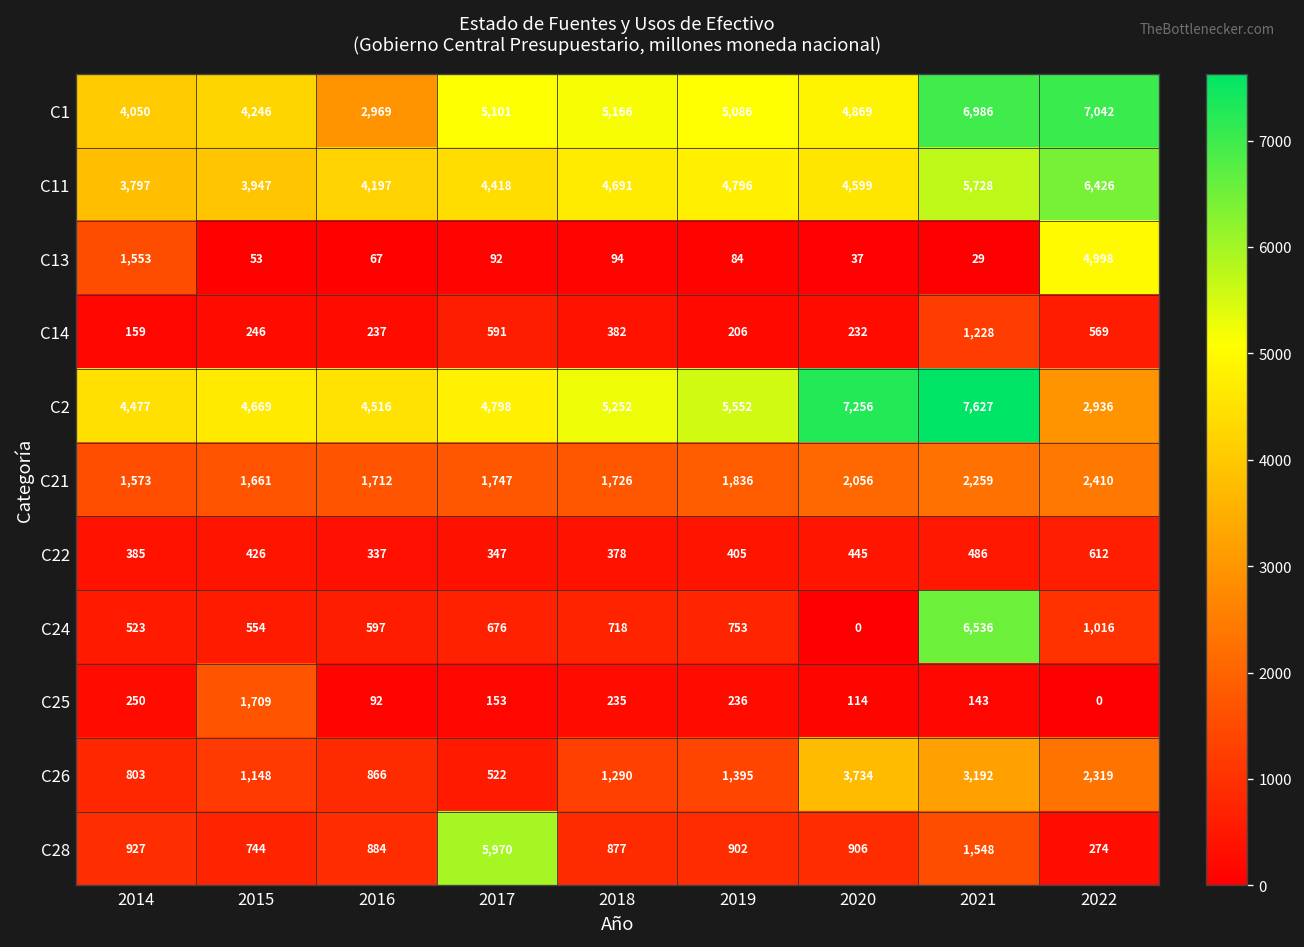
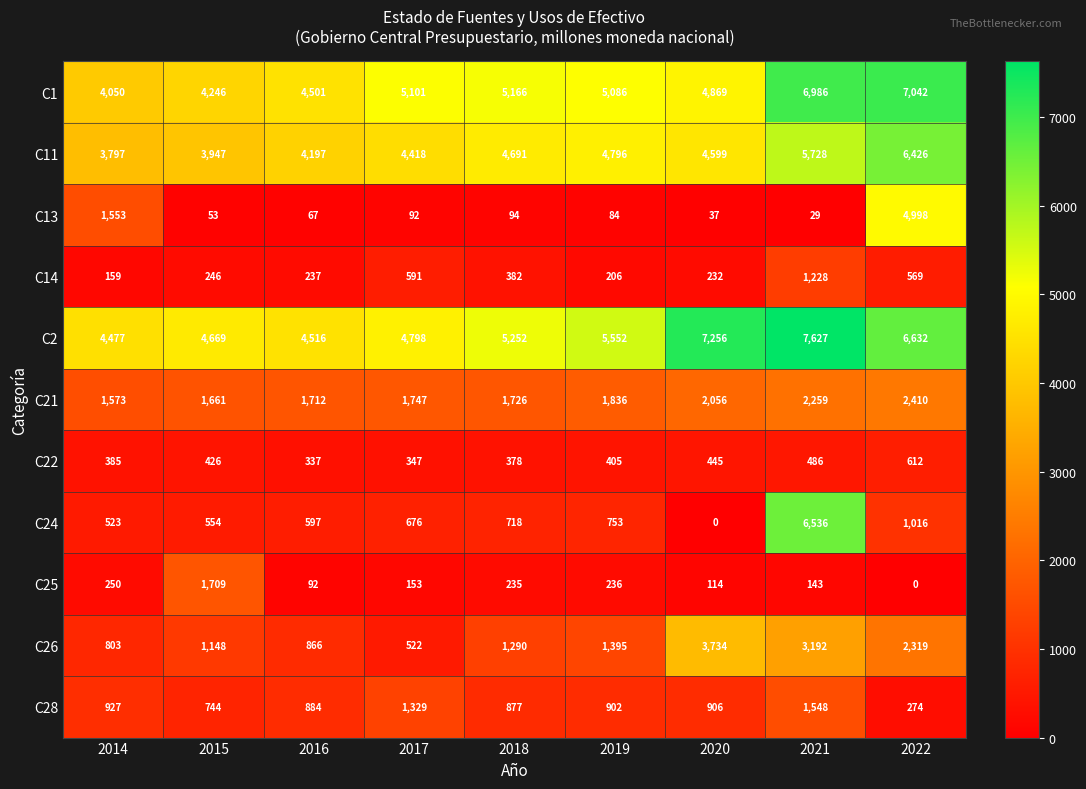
C1, 2016: 2,969 -> 4,501
C2, 2022: 2,936 -> 6,632
C28, 2017: 5,970 -> 1,329
